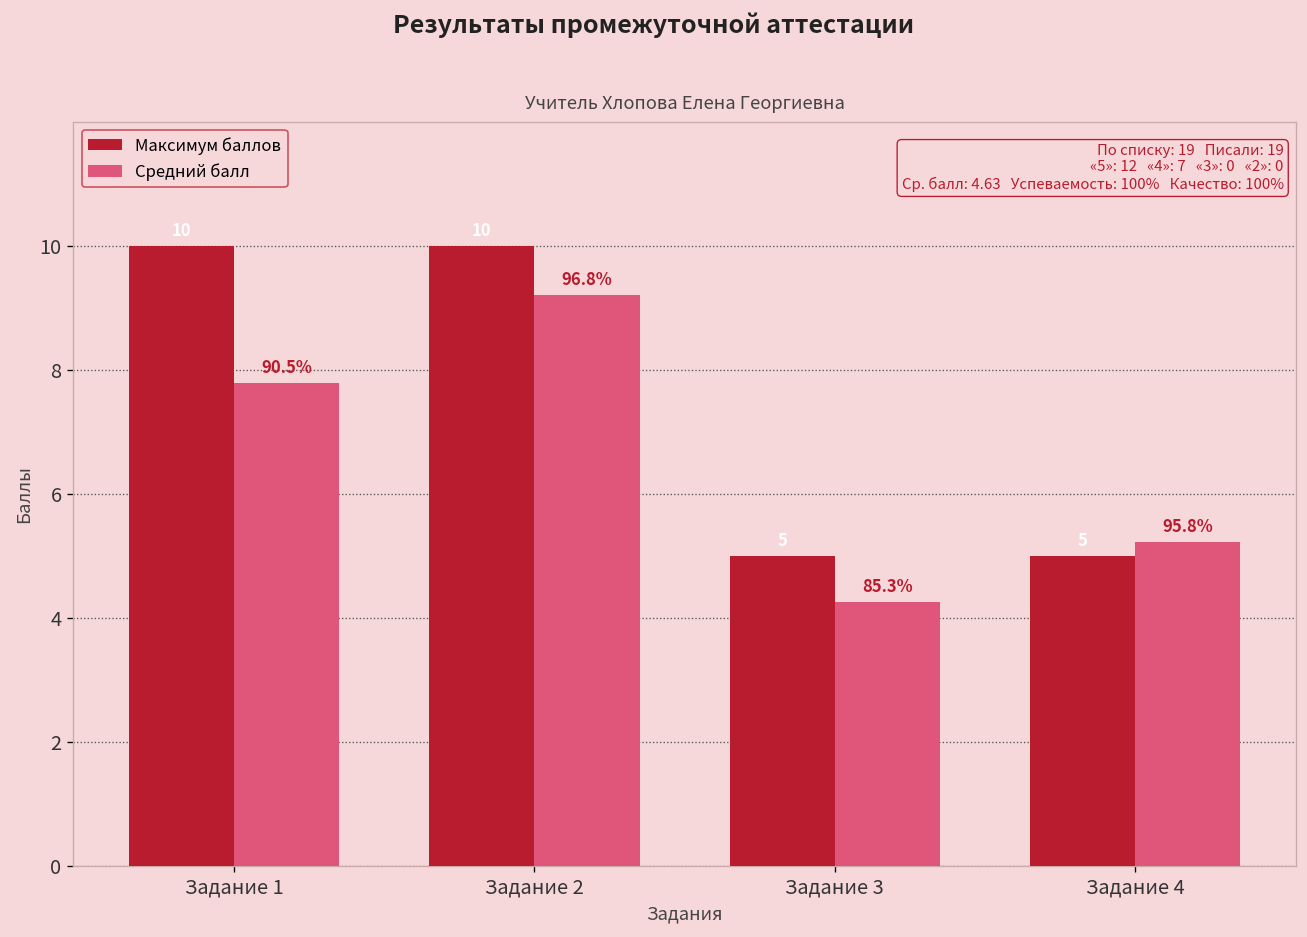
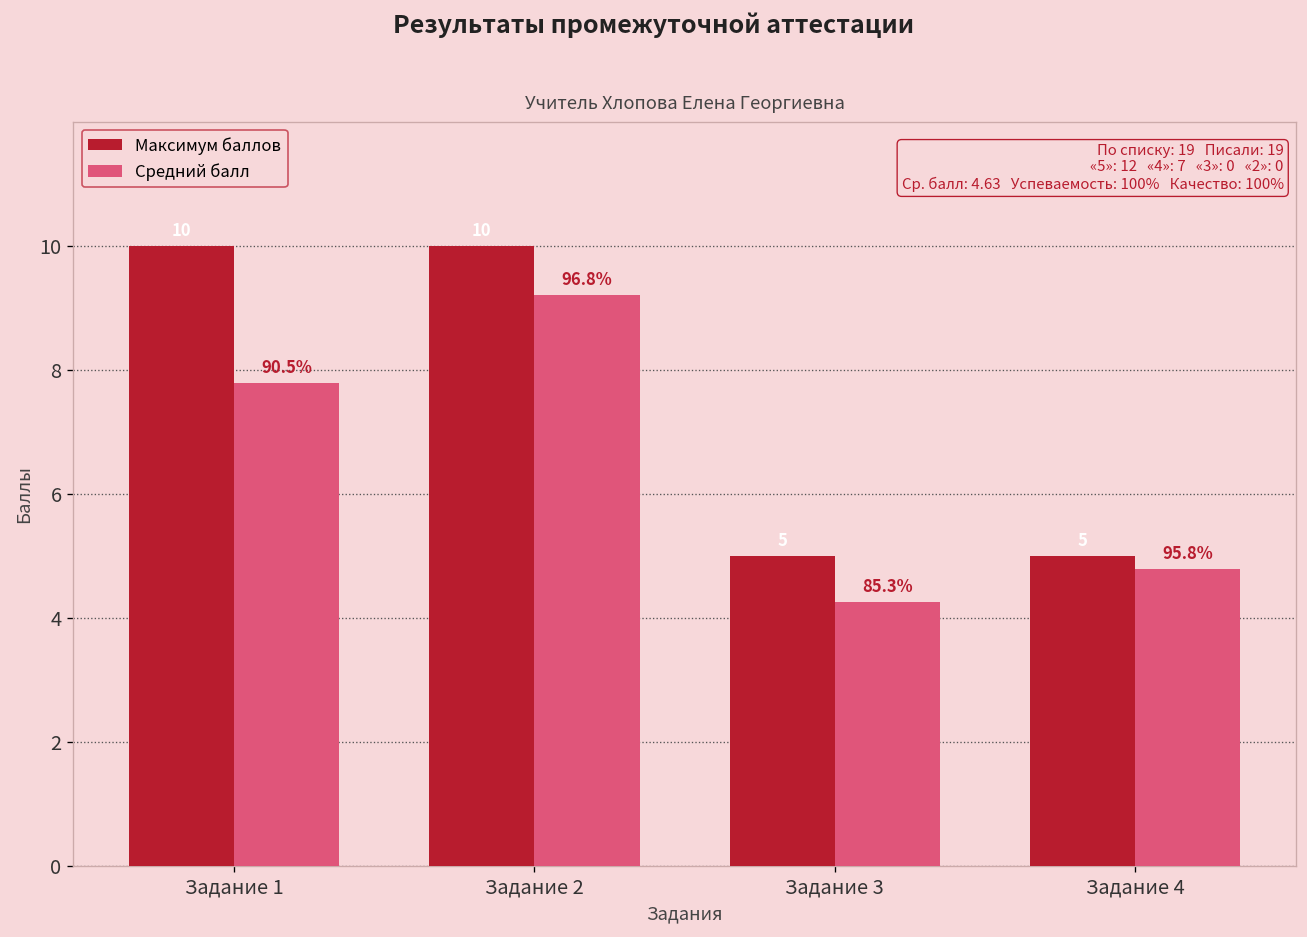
Средний балл, Задание 4: 5.2 -> 4.8
